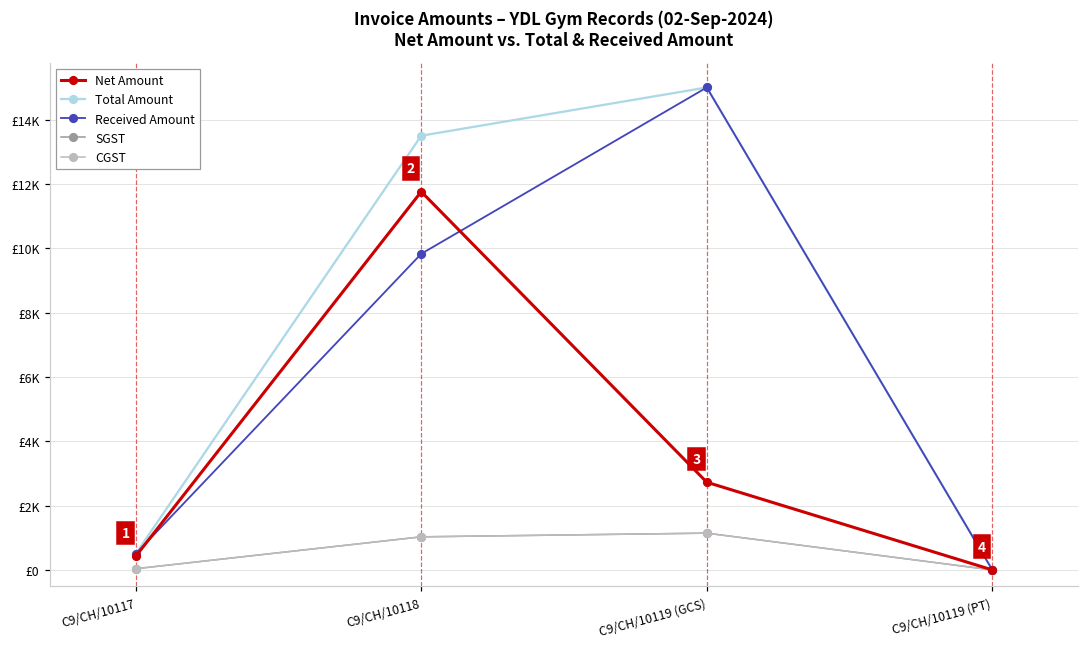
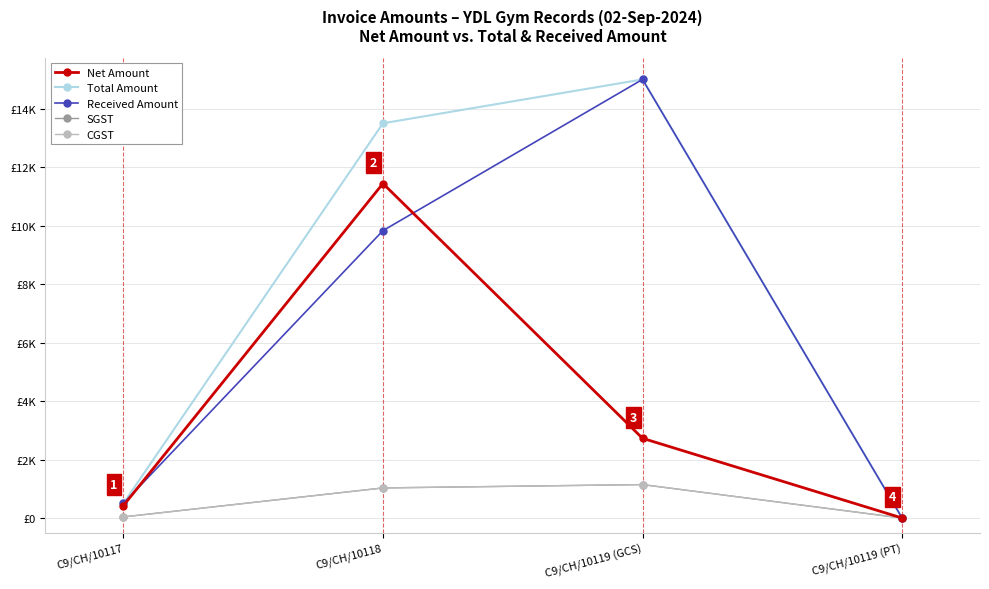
Net Amount, C9/CH/10118: £11800 -> £11400
